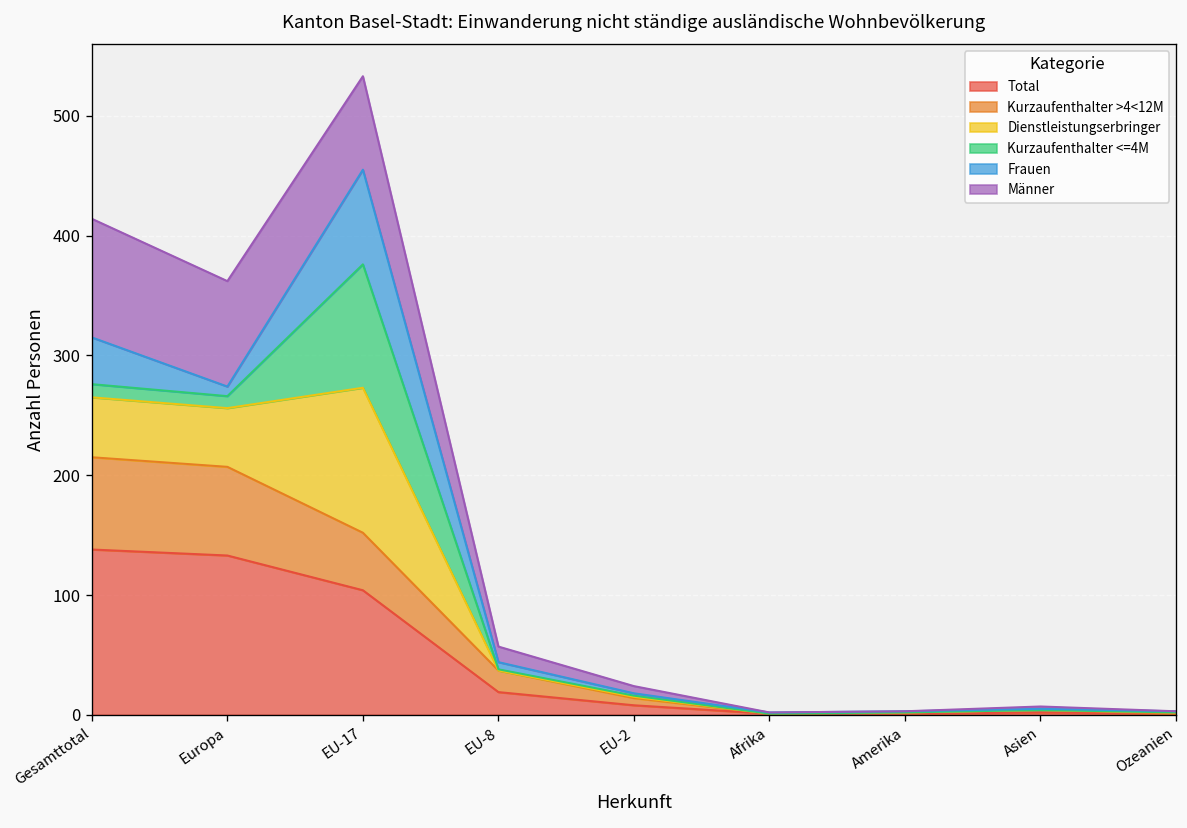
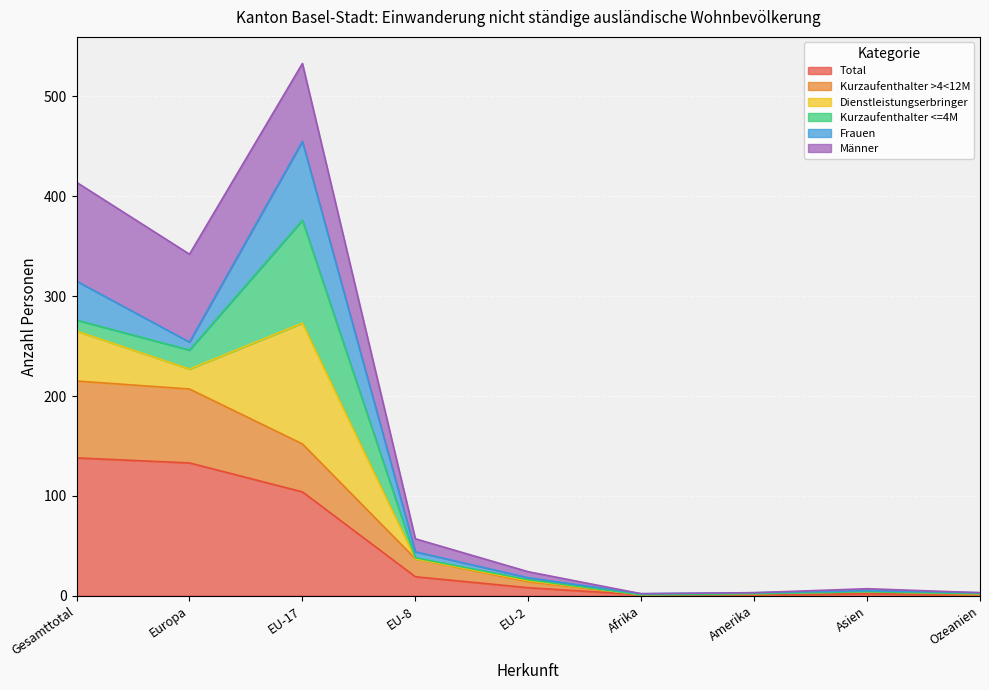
Dienstleistungserbringer, Europa: 50 -> 20
Kurzaufenthalter <=4M, Europa: 10 -> 20
